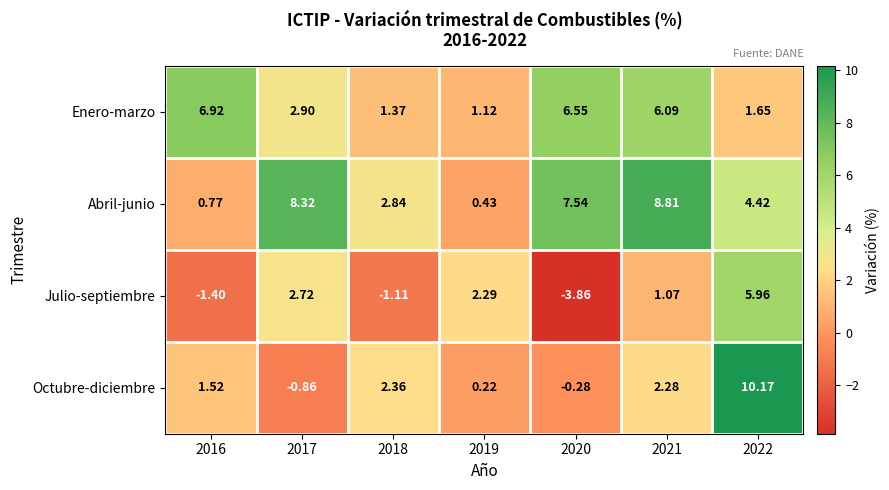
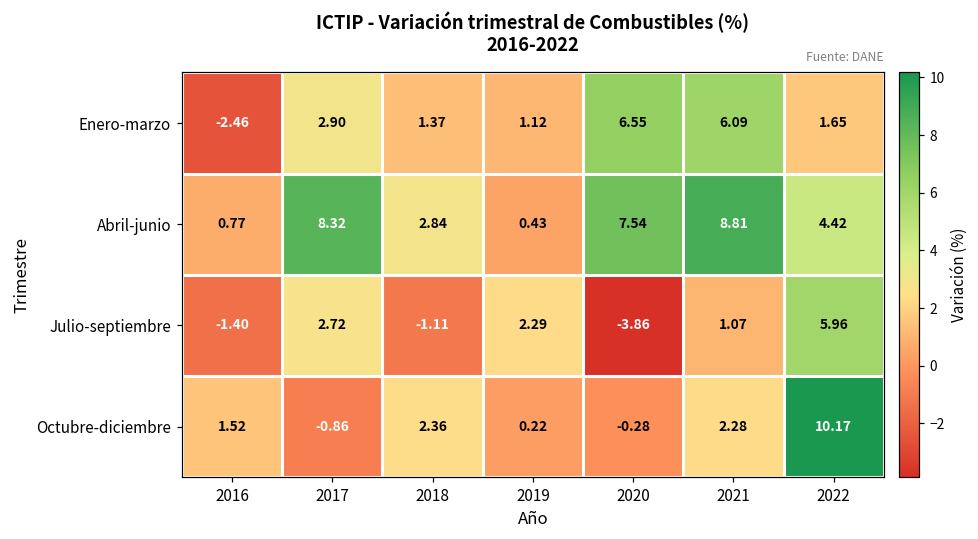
Enero-marzo, 2016: 6.92 -> -2.46
